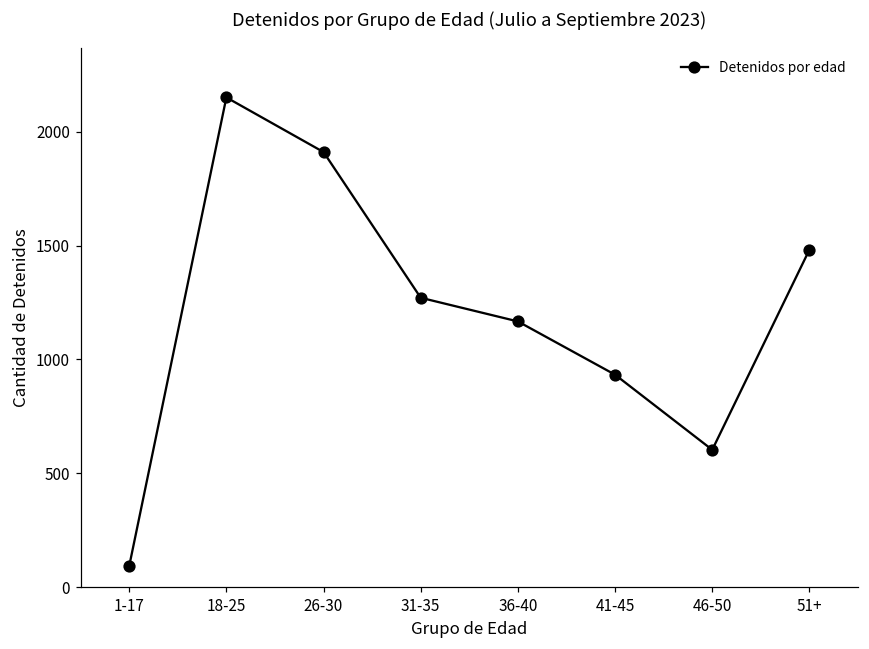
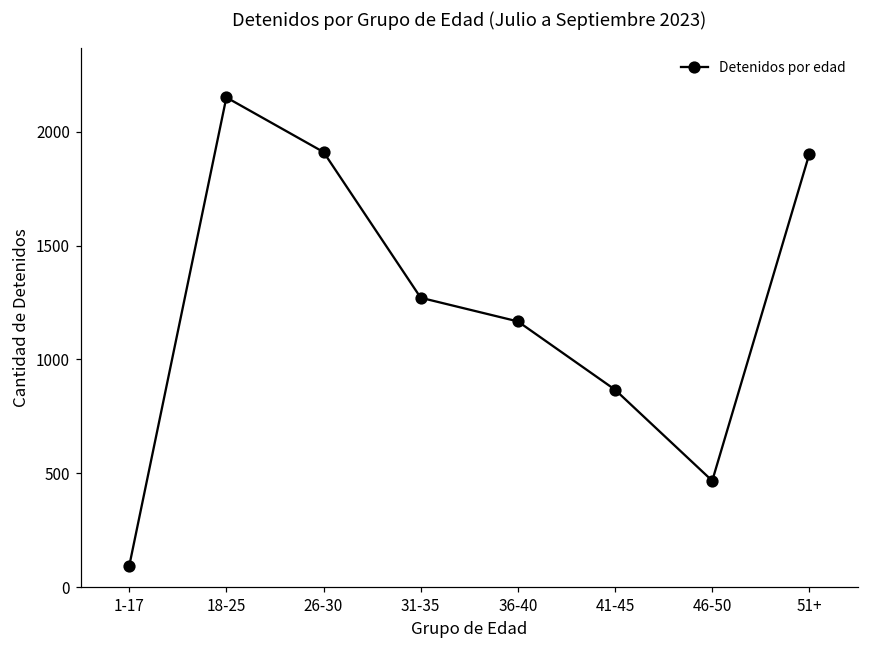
41-45: 930 -> 870
46-50: 600 -> 470
51+: 1480 -> 1900
